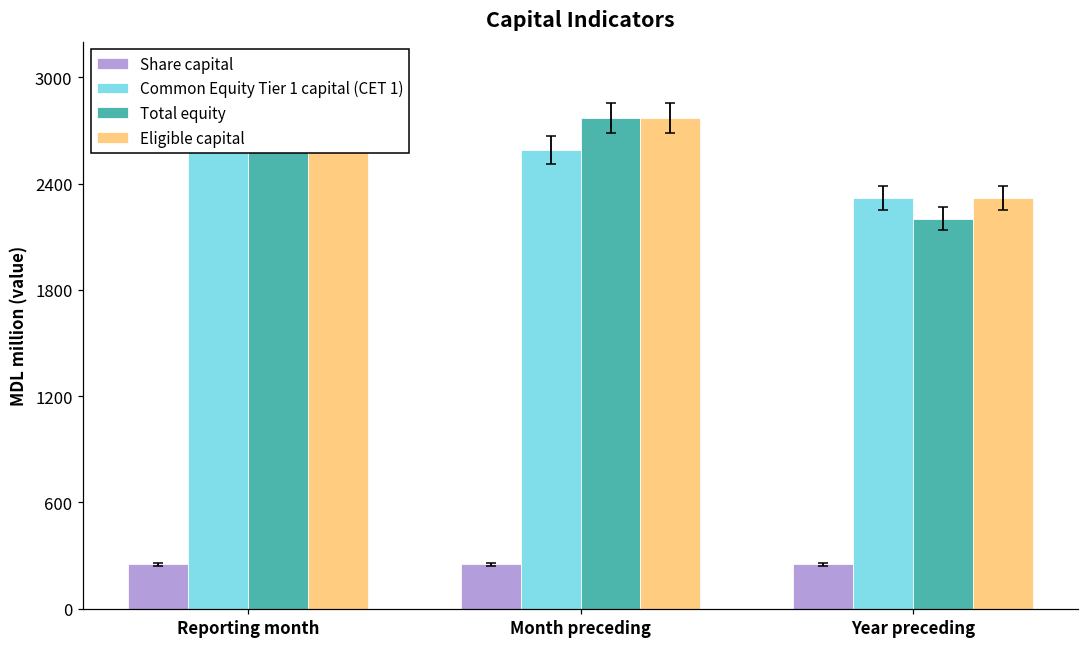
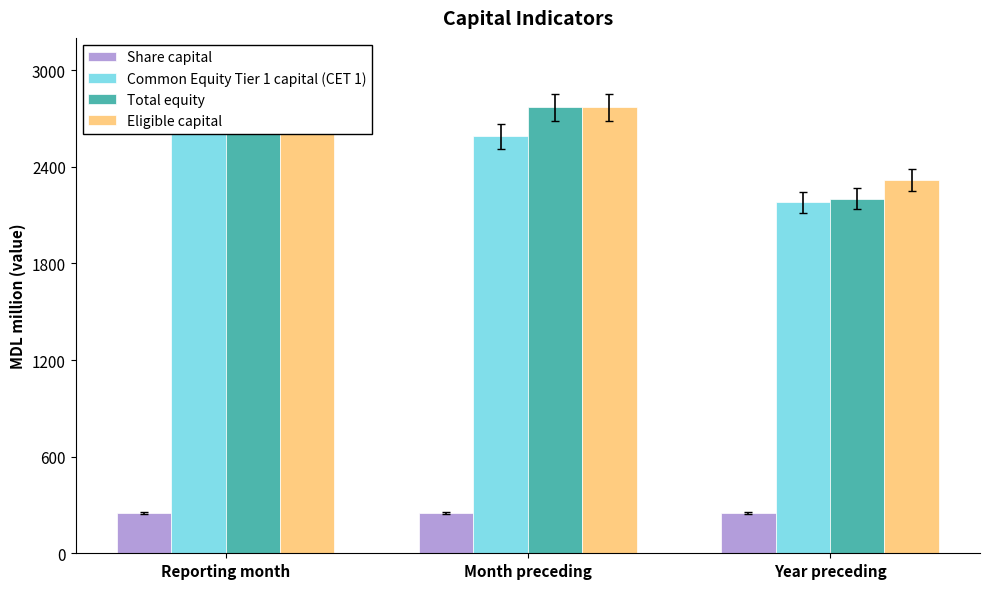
Common Equity Tier 1 capital (CET 1), Year preceding: 2320 -> 2180
